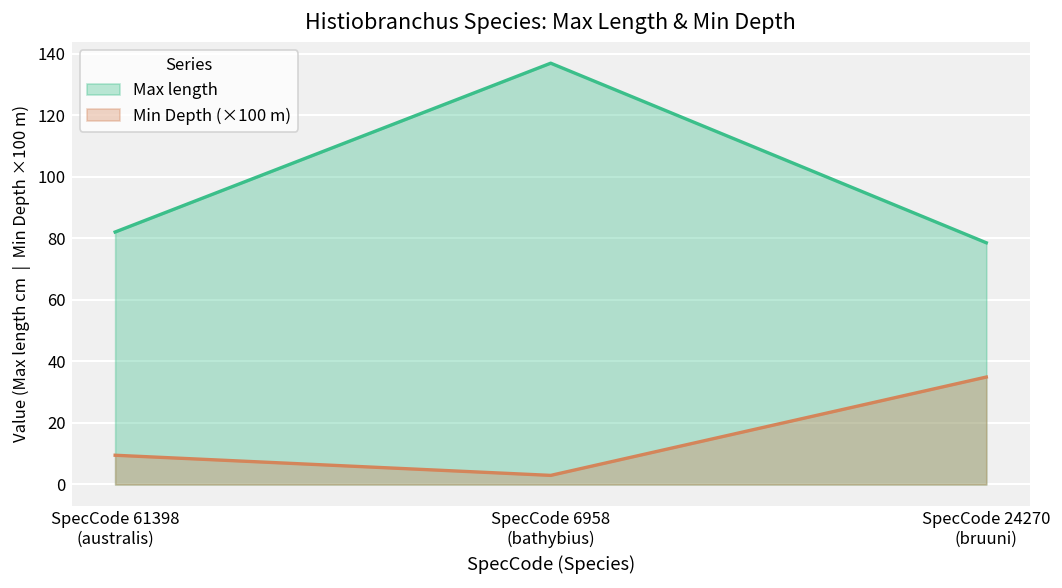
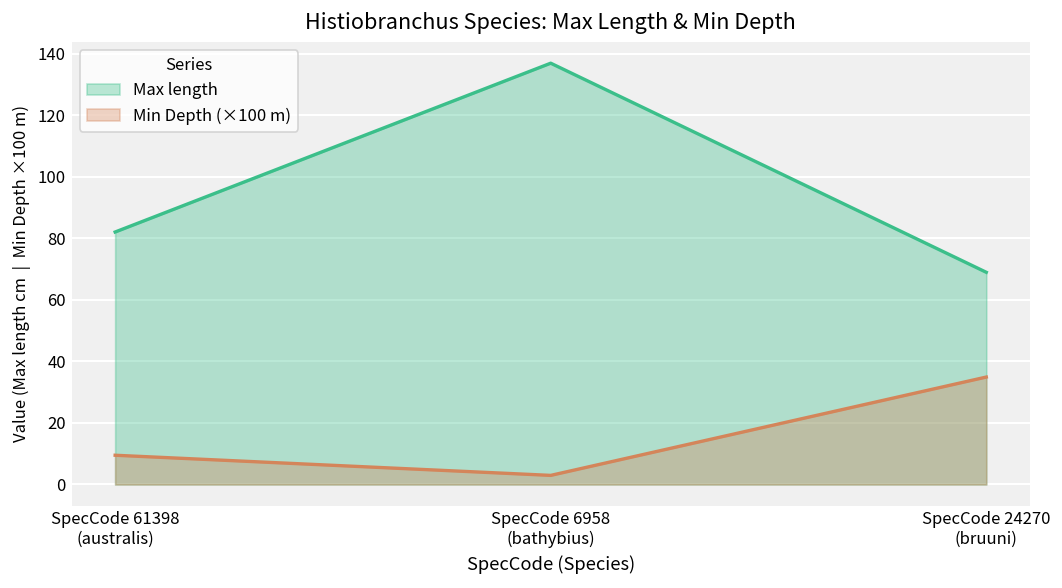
Max length, SpecCode 24270 (bruuni): 79 -> 69
